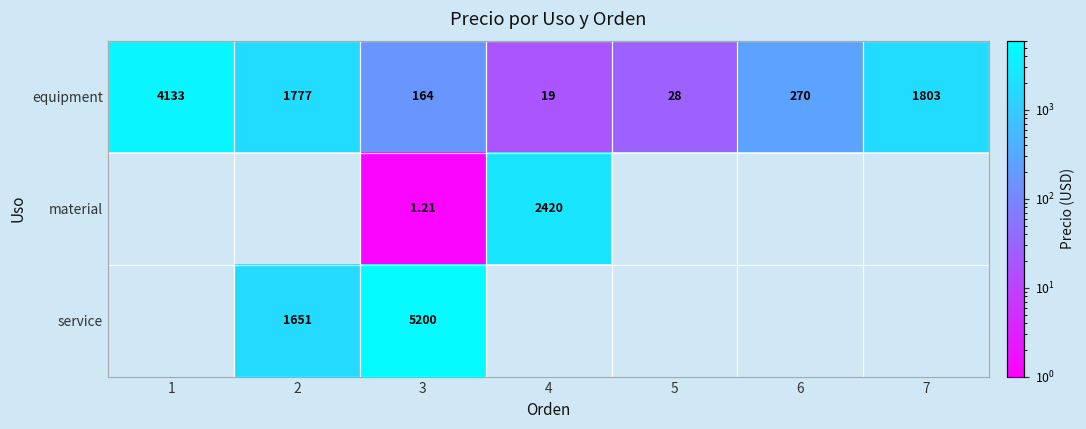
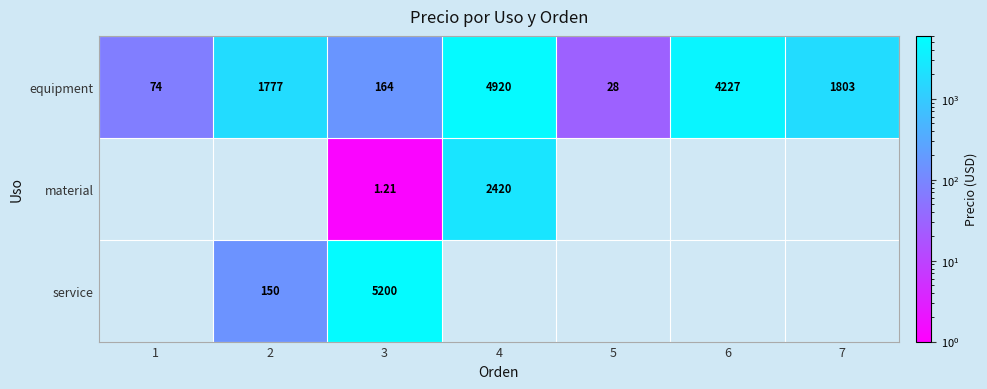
equipment, 1: 4133 -> 74
equipment, 4: 19 -> 4920
equipment, 6: 270 -> 4227
service, 2: 1651 -> 150
